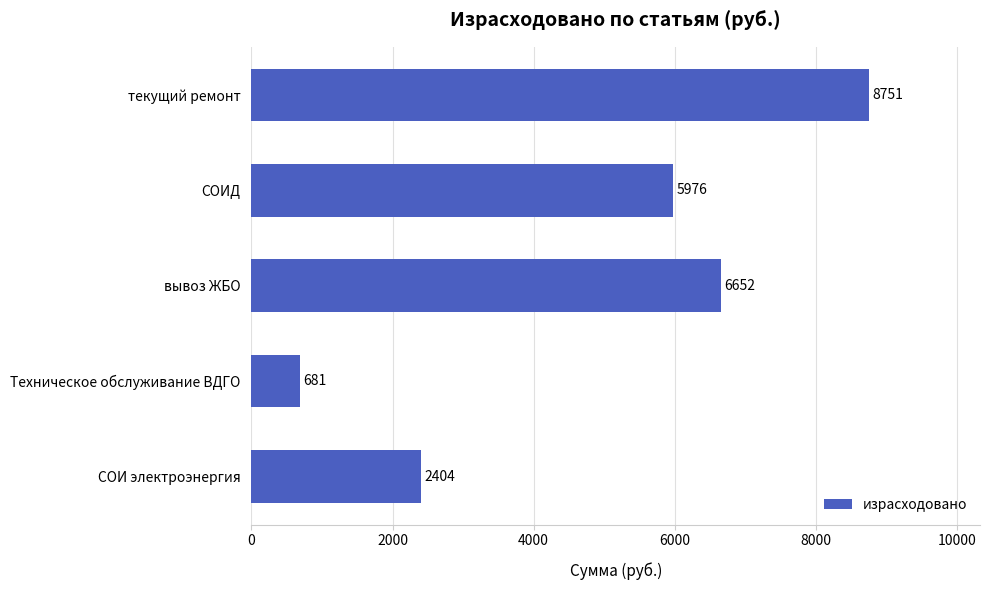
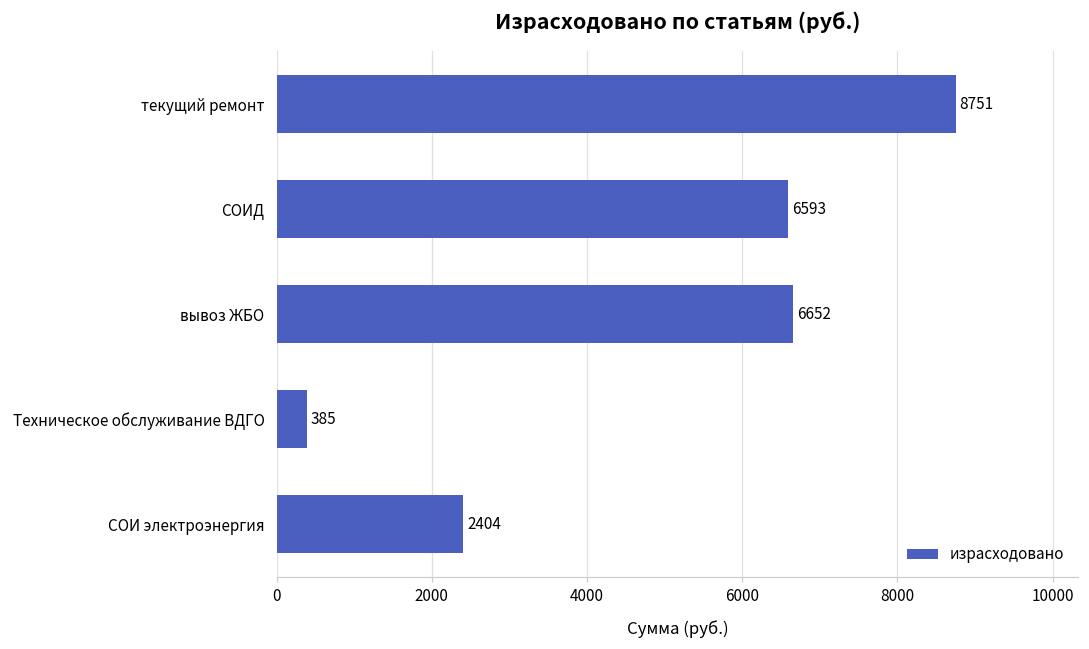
СОИД: 5976 -> 6593
Техническое обслуживание ВДГО: 681 -> 385
